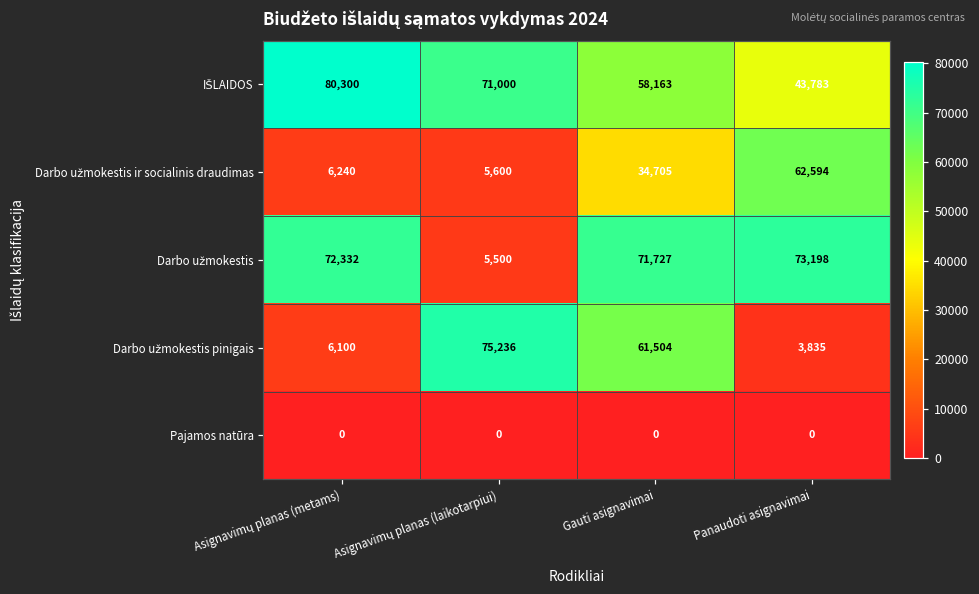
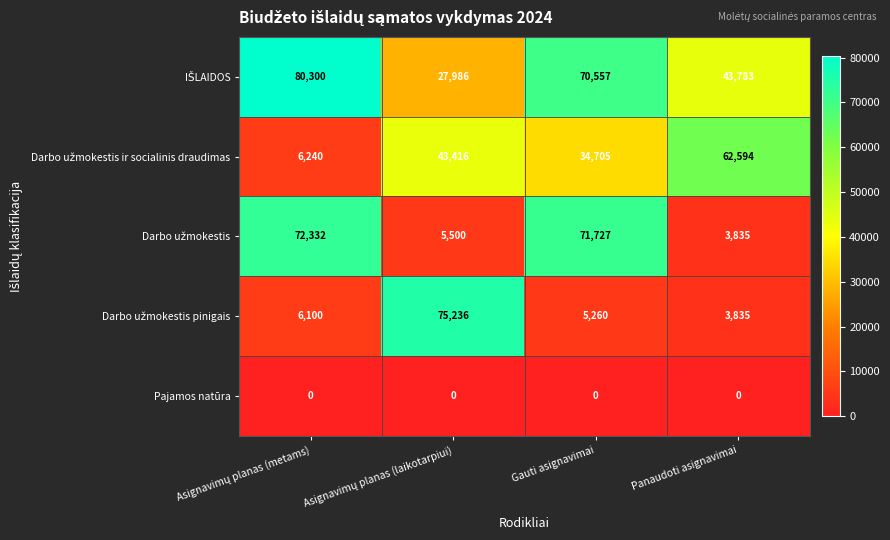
IŠLAIDOS, Asignavimų planas (laikotarpiui): 71,000 -> 27,986
IŠLAIDOS, Gauti asignavimai: 58,163 -> 70,557
Darbo užmokestis ir socialinis draudimas, Asignavimų planas (laikotarpiui): 5,600 -> 43,416
Darbo užmokestis, Panaudoti asignavimai: 73,198 -> 3,835
Darbo užmokestis pinigais, Gauti asignavimai: 61,504 -> 5,260
